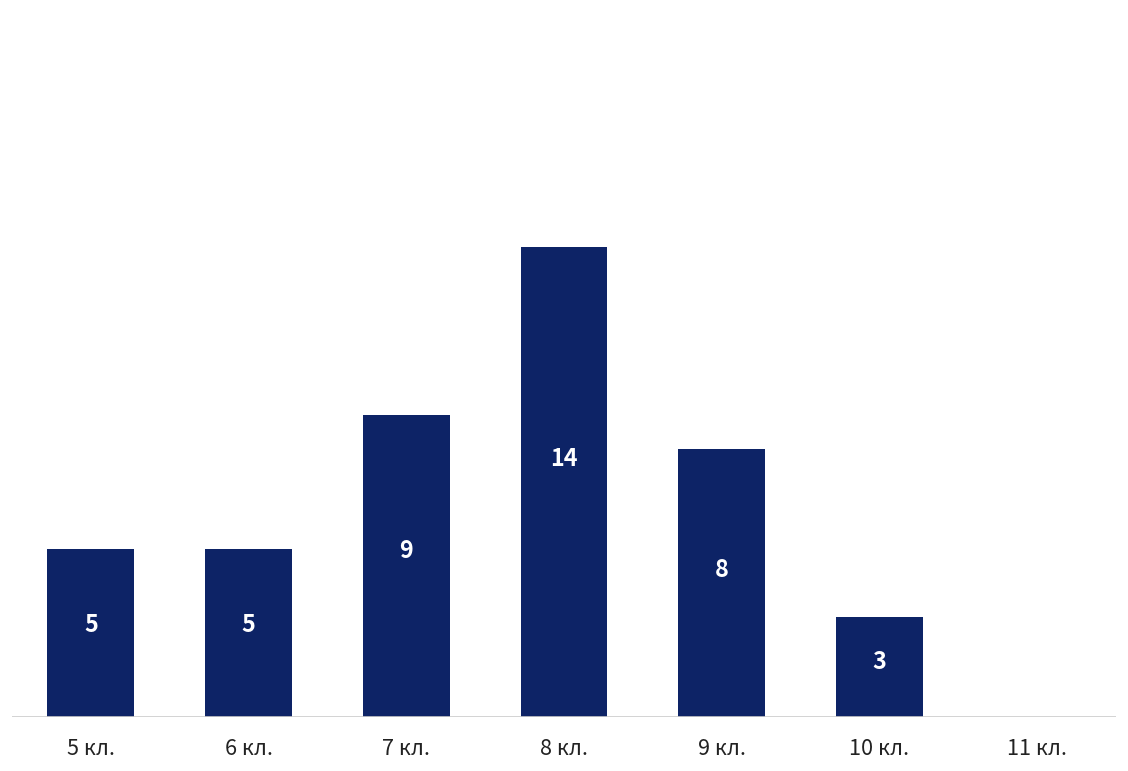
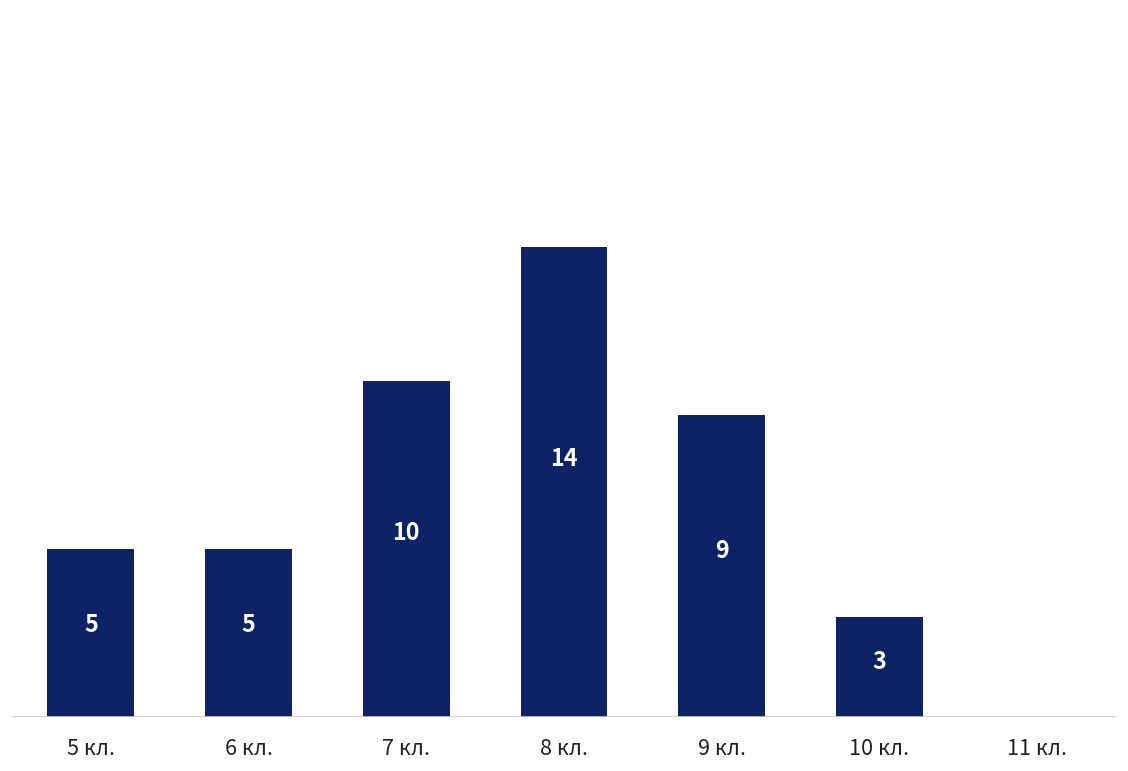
7 кл.: 9 -> 10
9 кл.: 8 -> 9
